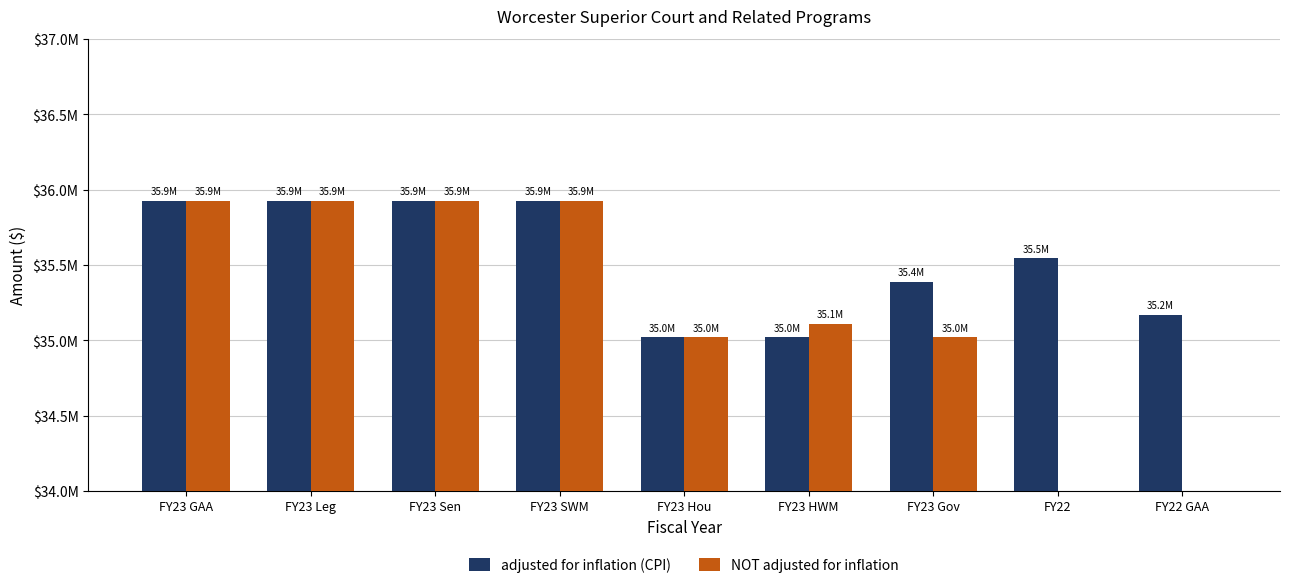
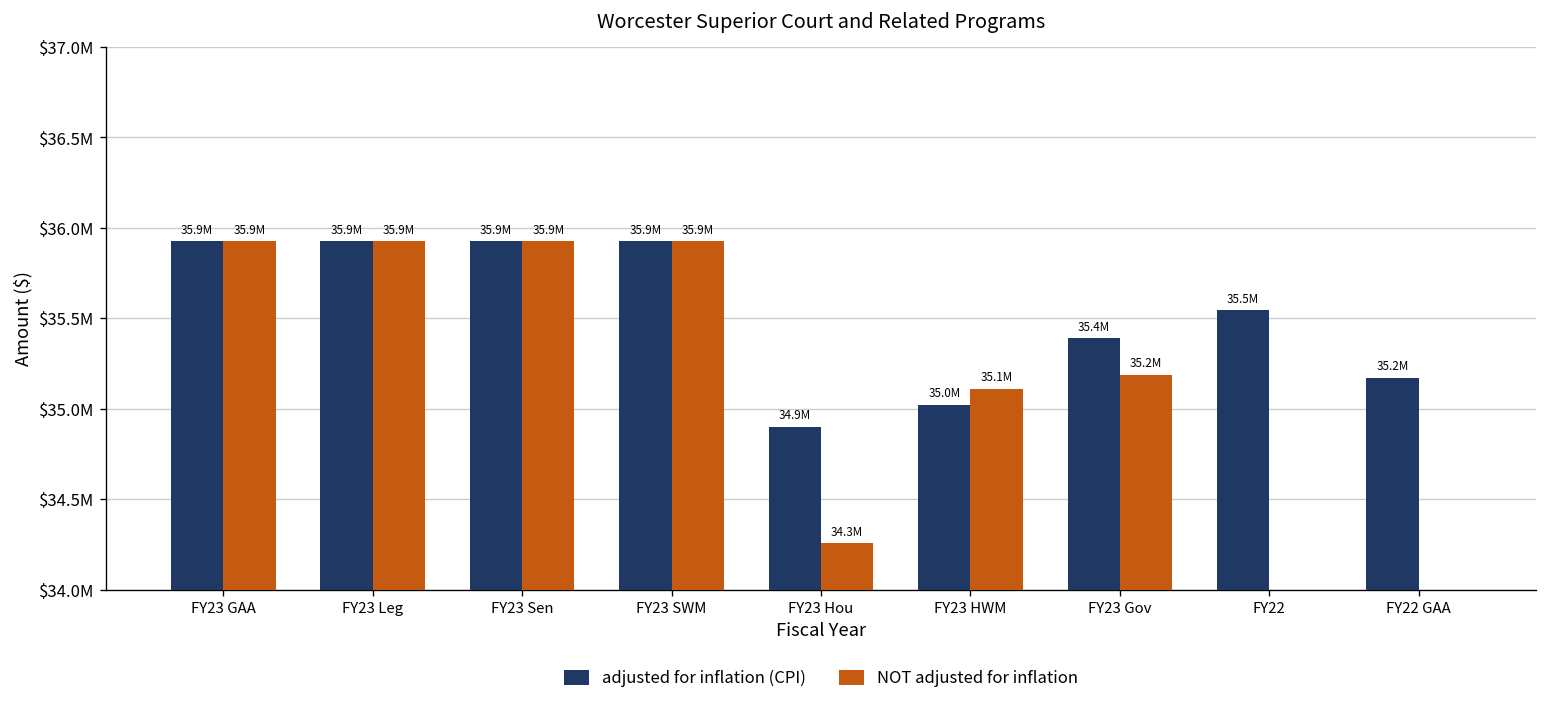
adjusted for inflation (CPI), FY23 Hou: 35.0M -> 34.9M
NOT adjusted for inflation, FY23 Hou: 35.0M -> 34.3M
NOT adjusted for inflation, FY23 Gov: 35.0M -> 35.2M
